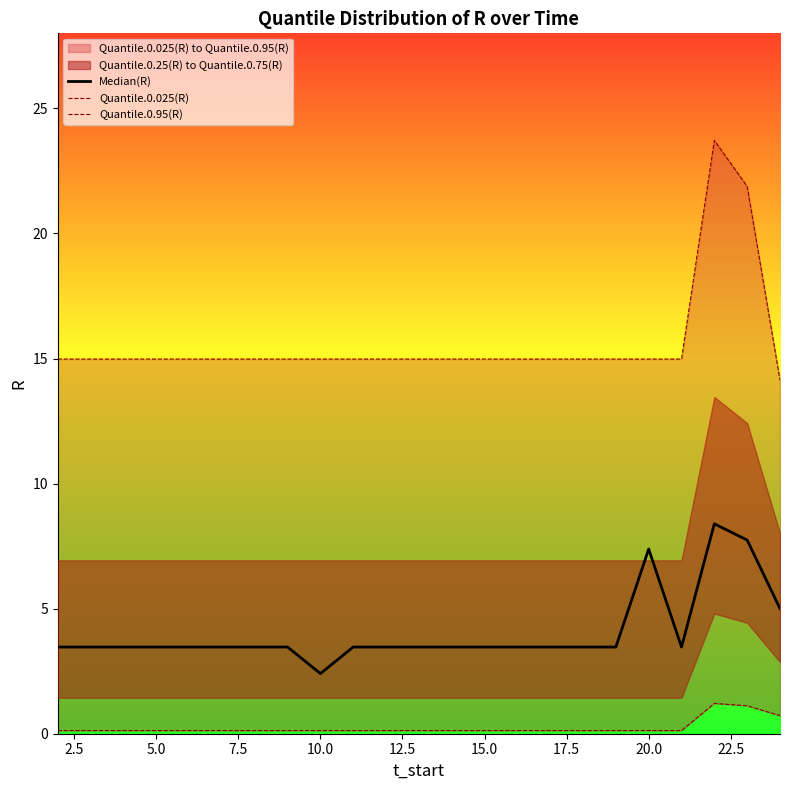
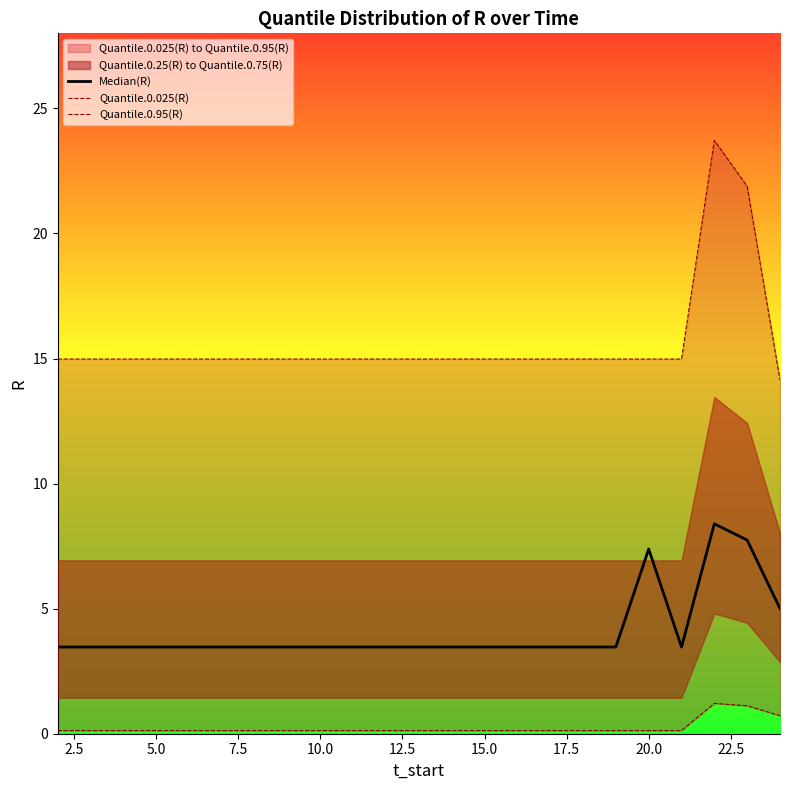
Median(R), 10.0: 2.4 -> 3.5
